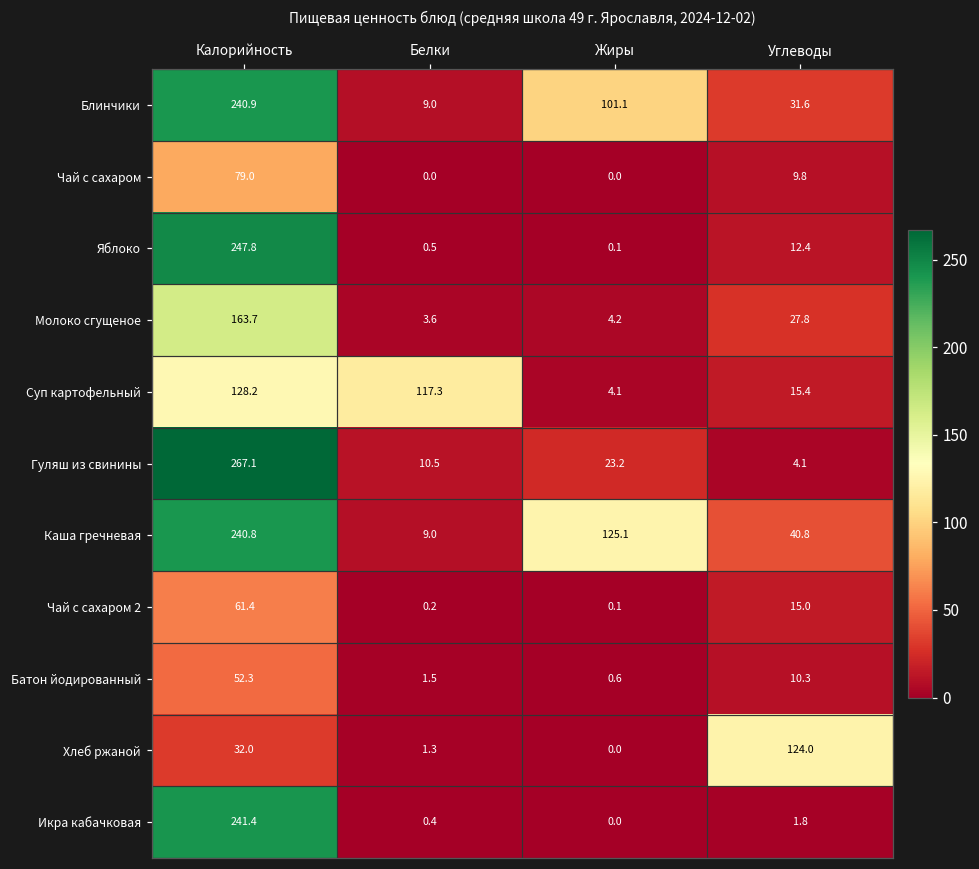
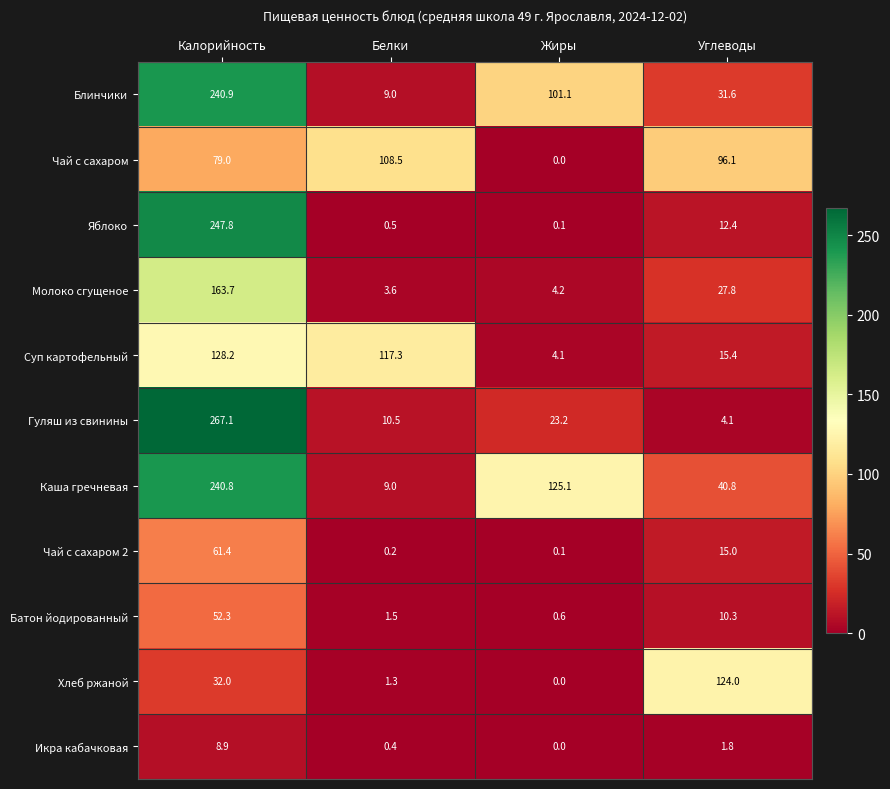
Чай с сахаром, Белки: 0.0 -> 108.5
Чай с сахаром, Углеводы: 9.8 -> 96.1
Икра кабачковая, Калорийность: 241.4 -> 8.9
